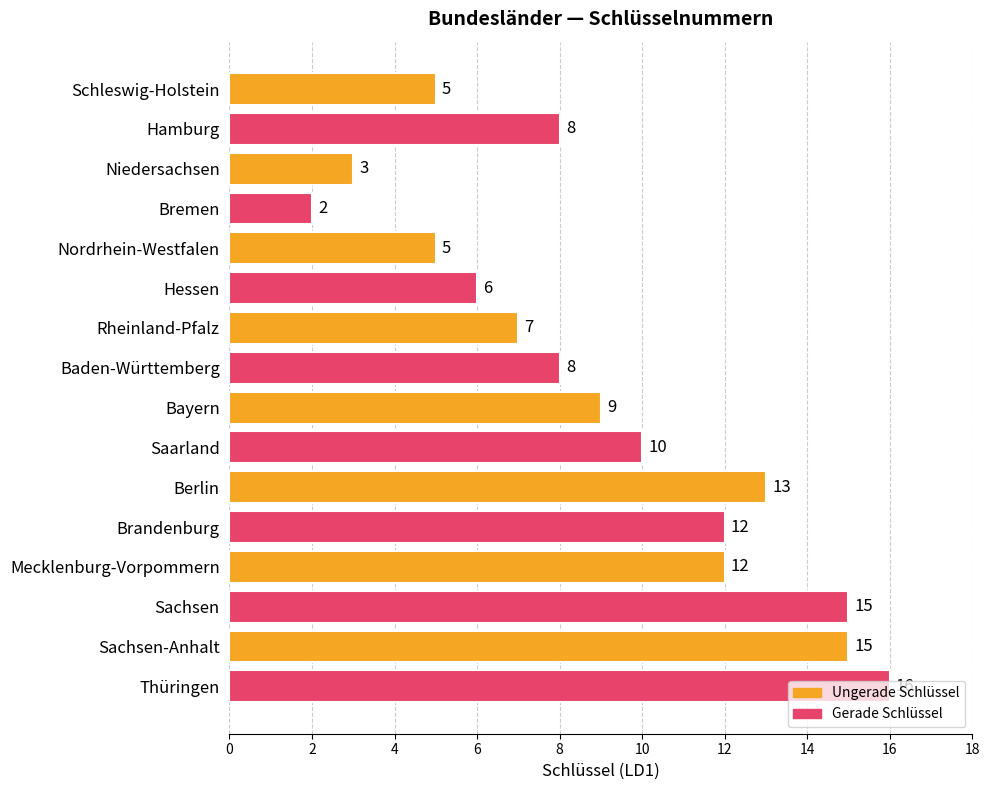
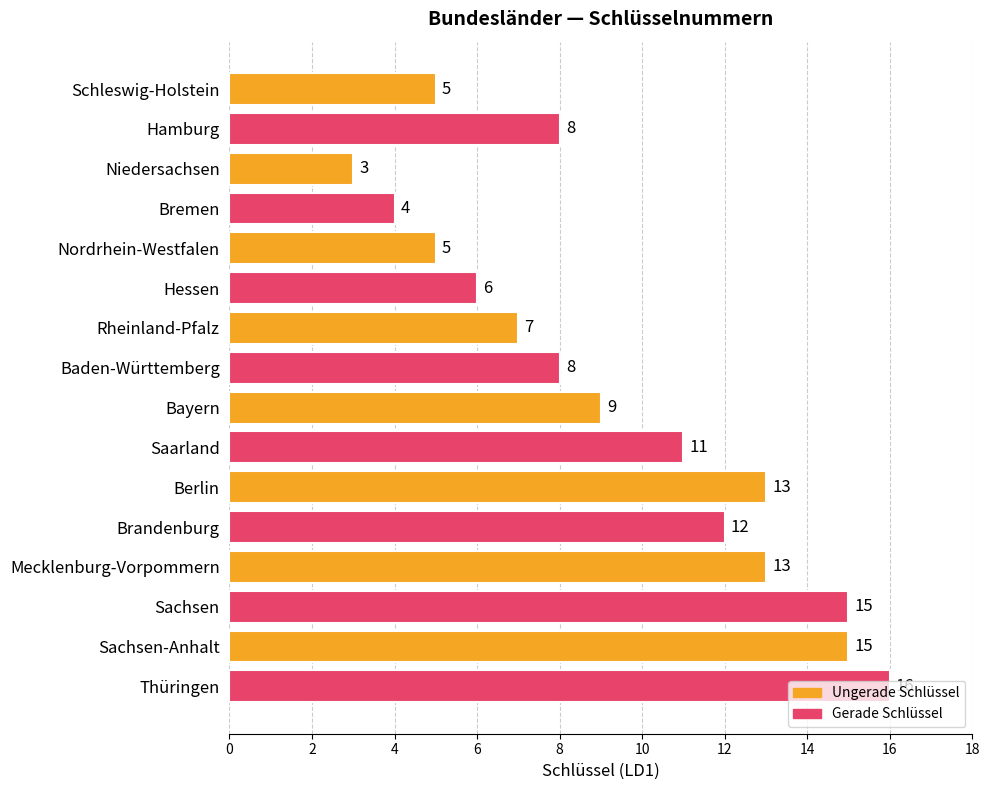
Bremen: 2 -> 4
Saarland: 10 -> 11
Mecklenburg-Vorpommern: 12 -> 13
